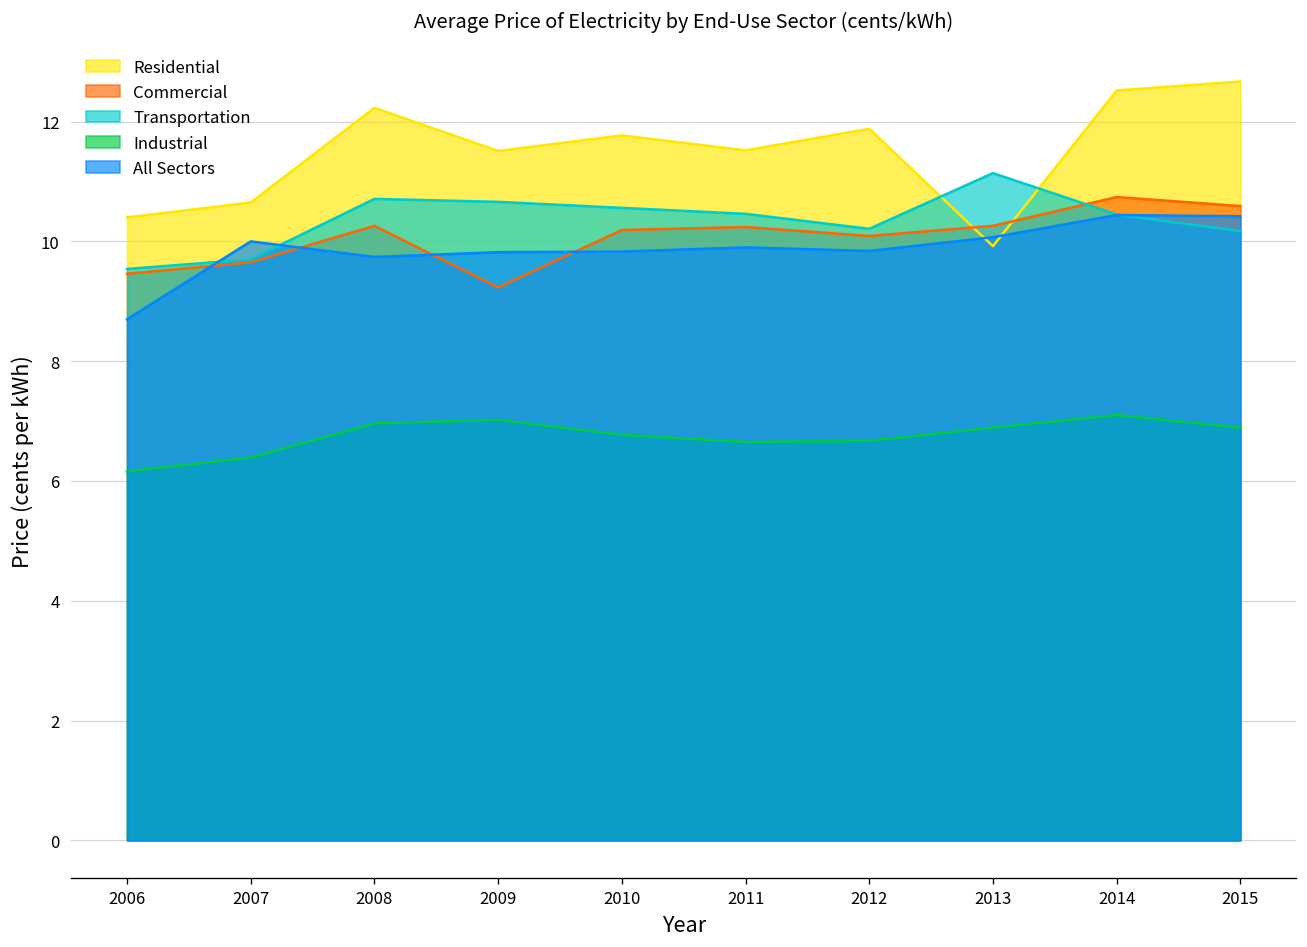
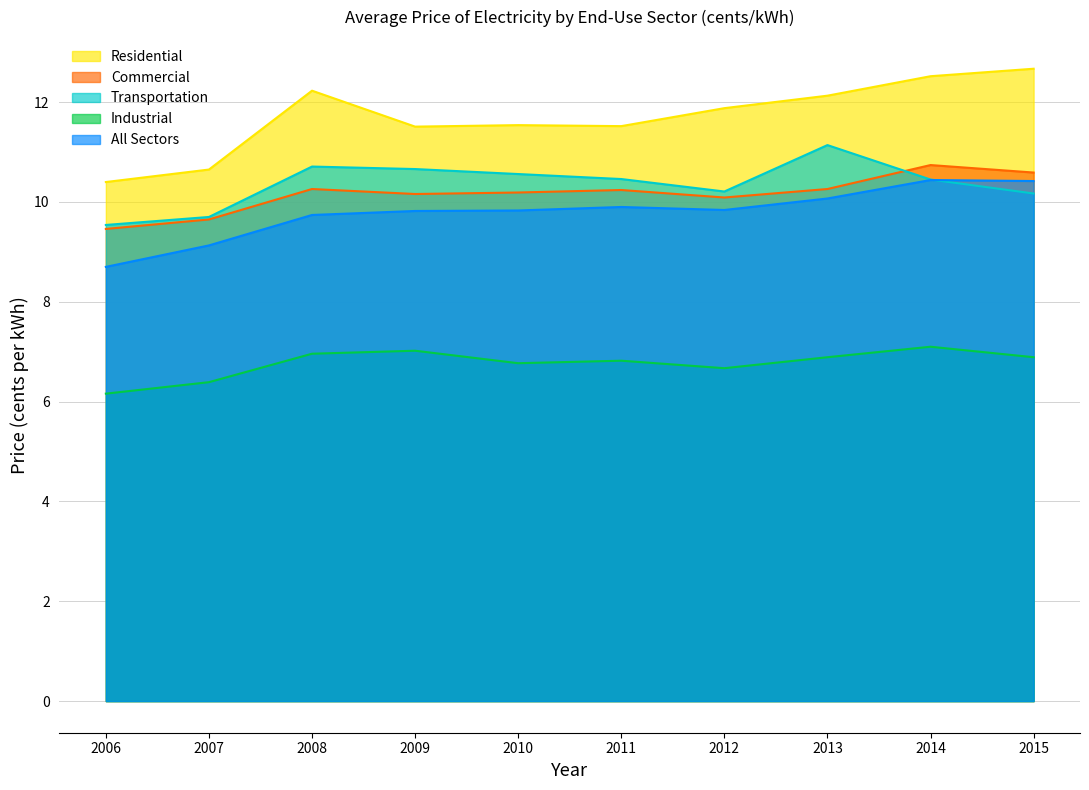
All Sectors, 2007: 10.0 -> 9.1
Commercial, 2009: 9.2 -> 10.2
Residential, 2010: 11.8 -> 11.5
Industrial, 2011: 6.7 -> 6.8
Residential, 2013: 9.9 -> 12.1
